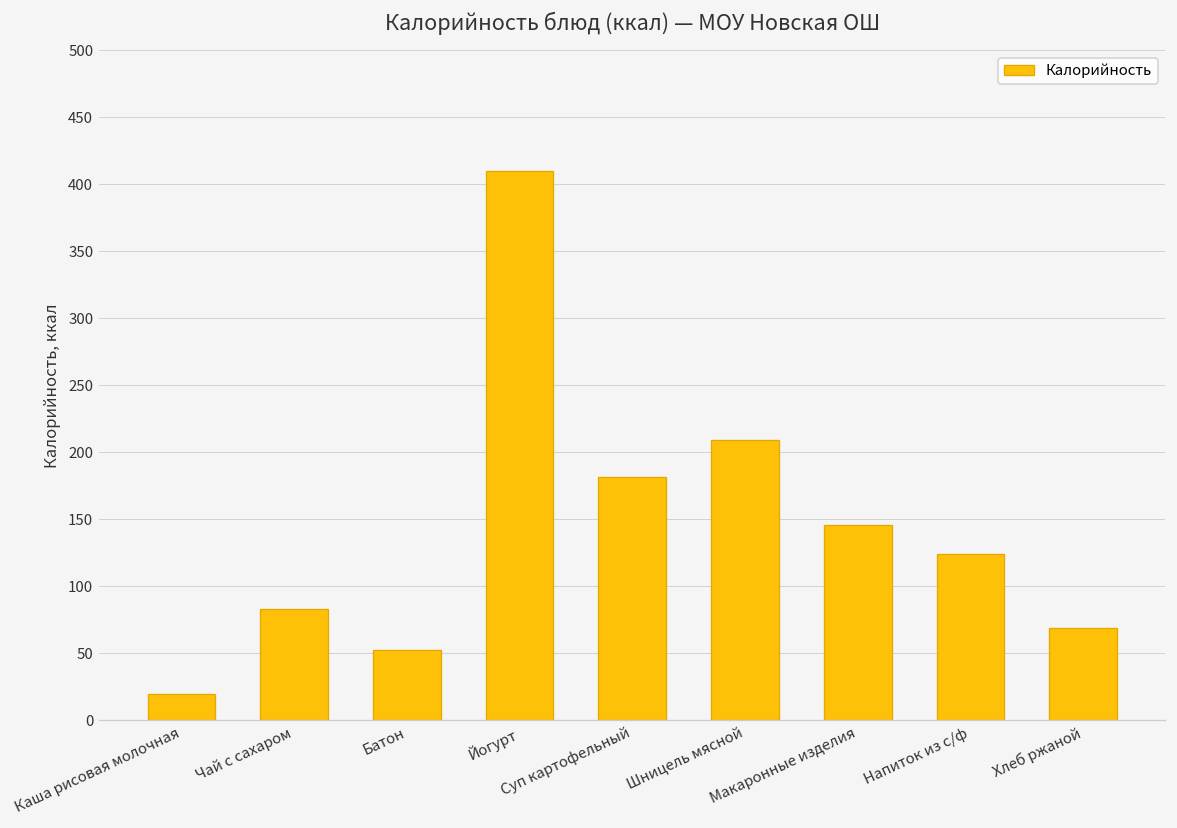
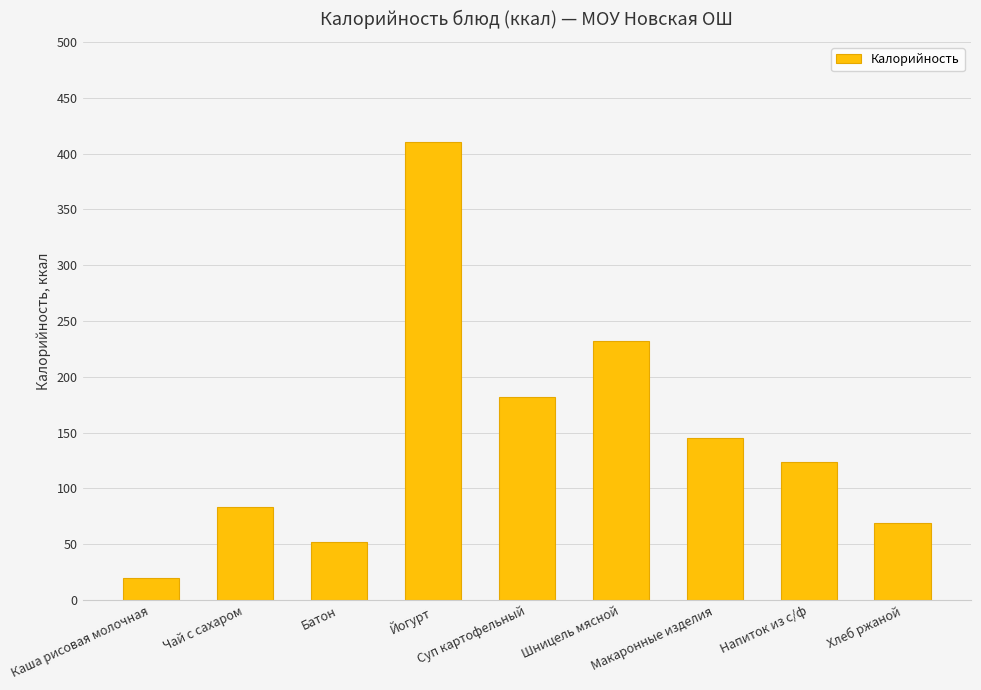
Шницель мясной: 209 -> 232
